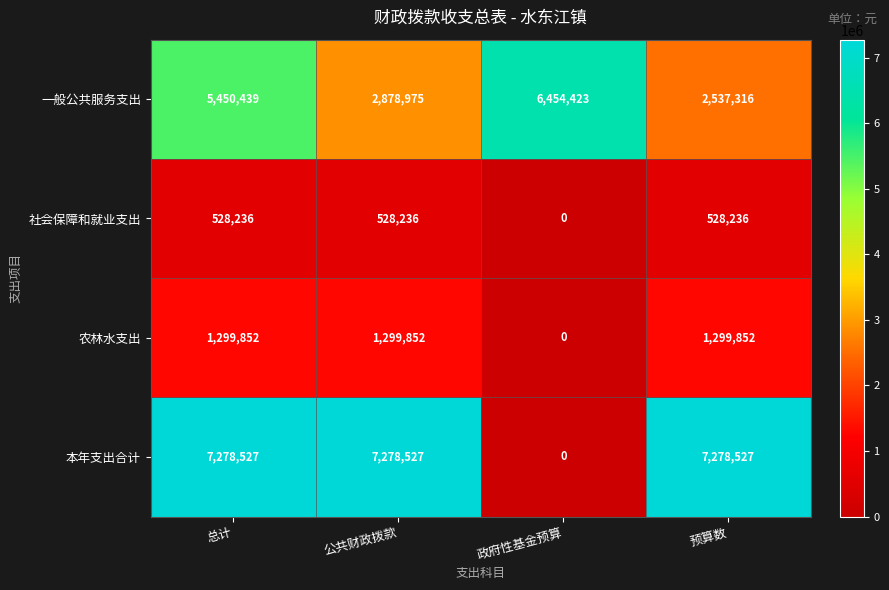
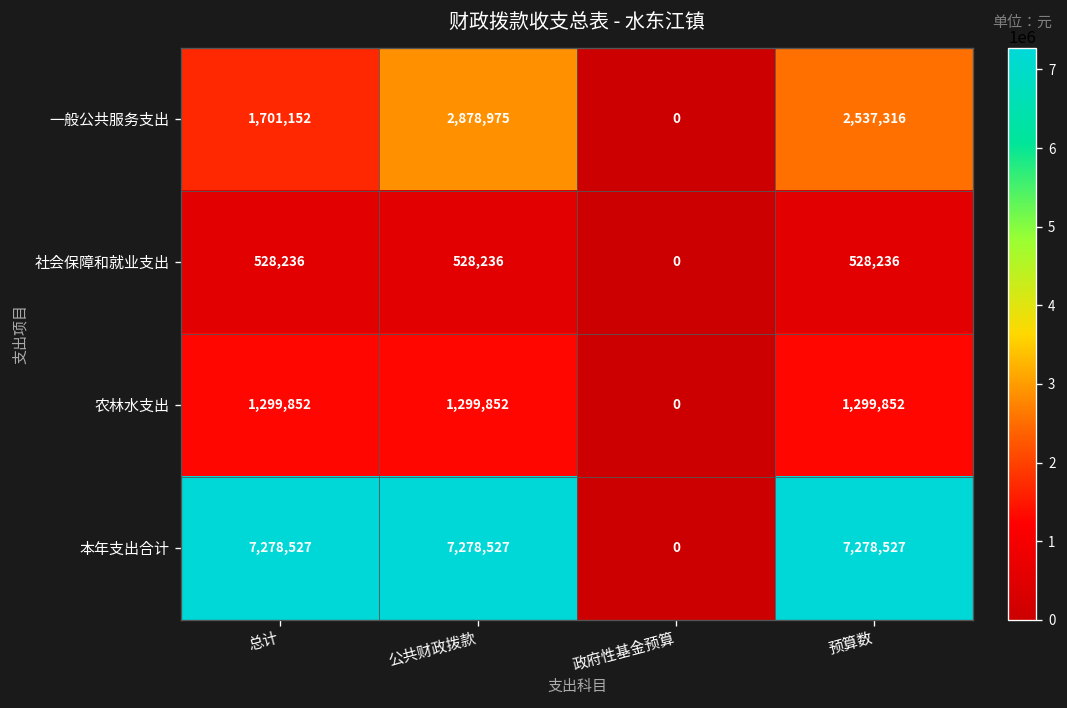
一般公共服务支出, 总计: 5,450,439 -> 1,701,152
一般公共服务支出, 政府性基金预算: 6,454,423 -> 0
